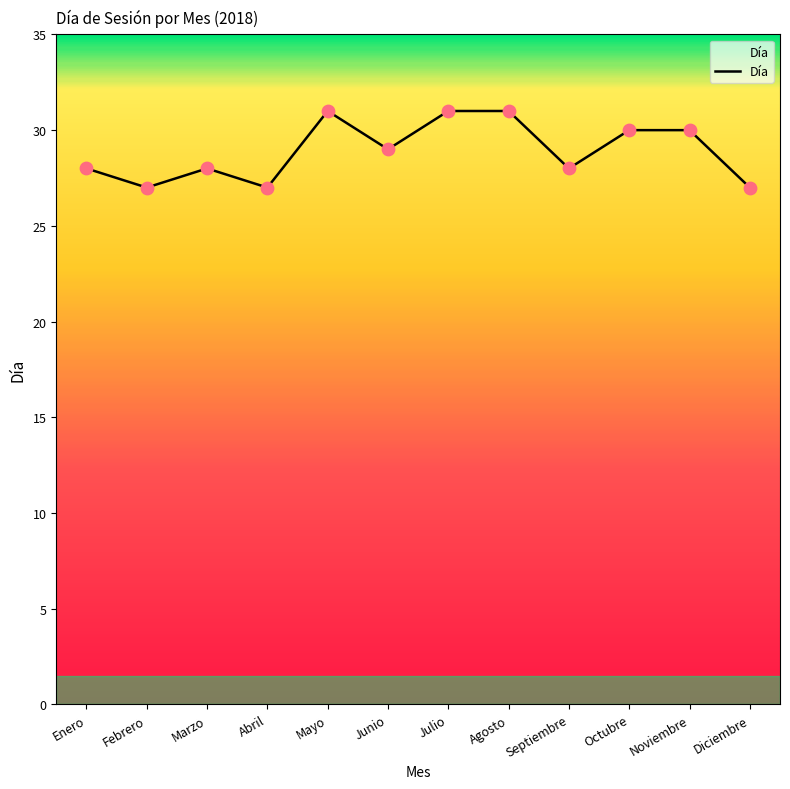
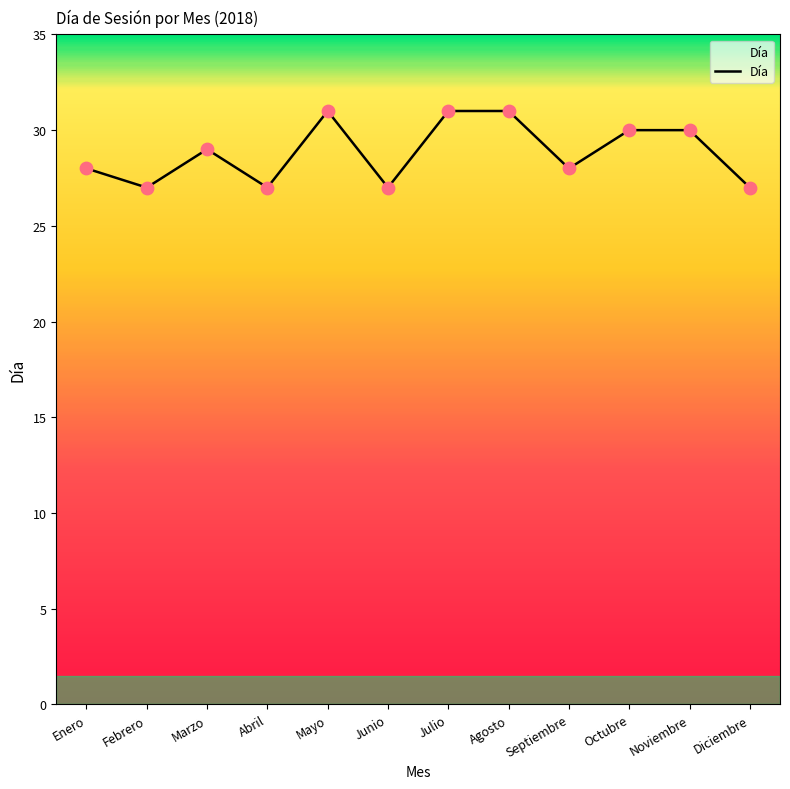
Marzo: 28 -> 29
Junio: 29 -> 27
